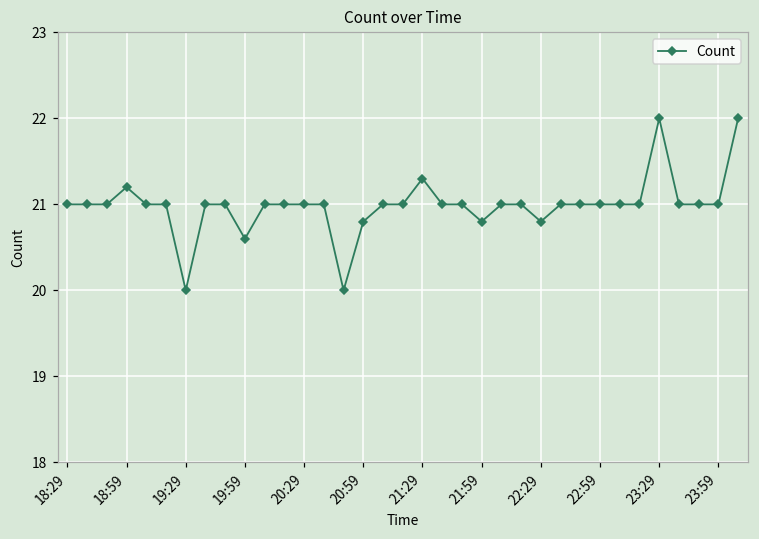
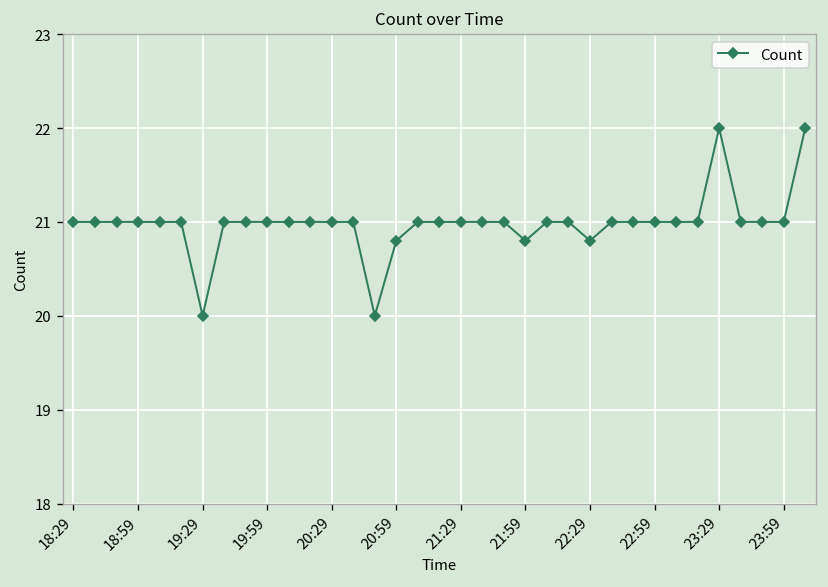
18:59: 21.2 -> 21.0
19:59: 20.6 -> 21.0
21:29: 21.3 -> 21.0
